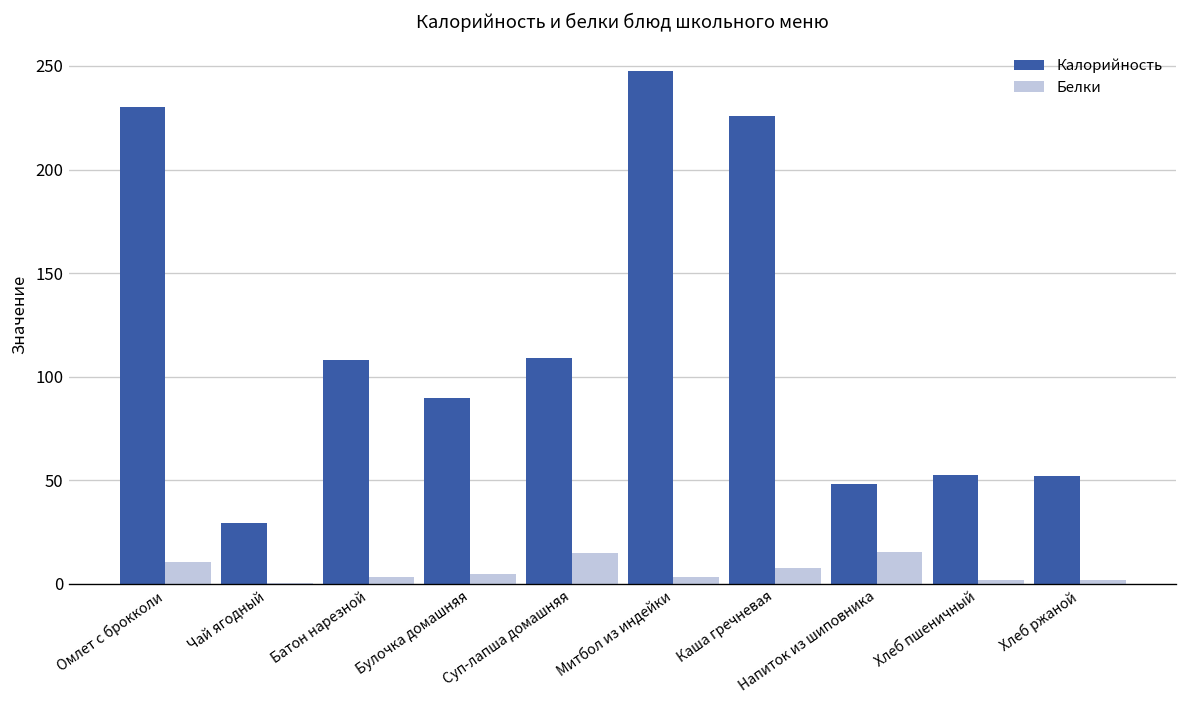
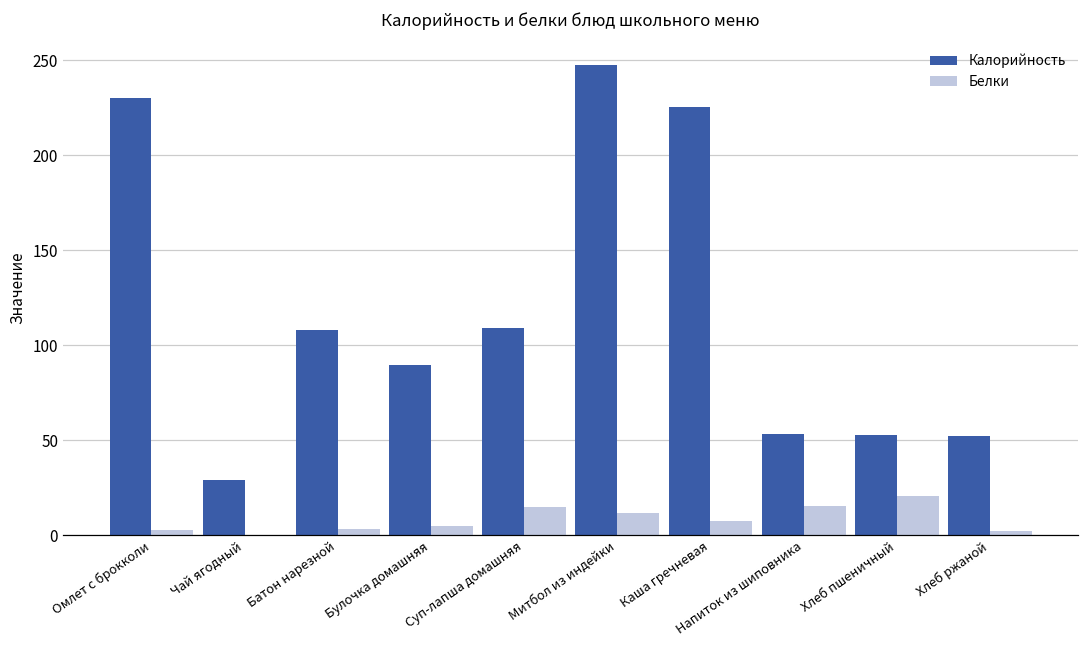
Белки, Омлет с брокколи: 10 -> 3
Белки, Митбол из индейки: 3 -> 11
Калорийность, Напиток из шиповника: 48 -> 53
Белки, Хлеб пшеничный: 2 -> 21
